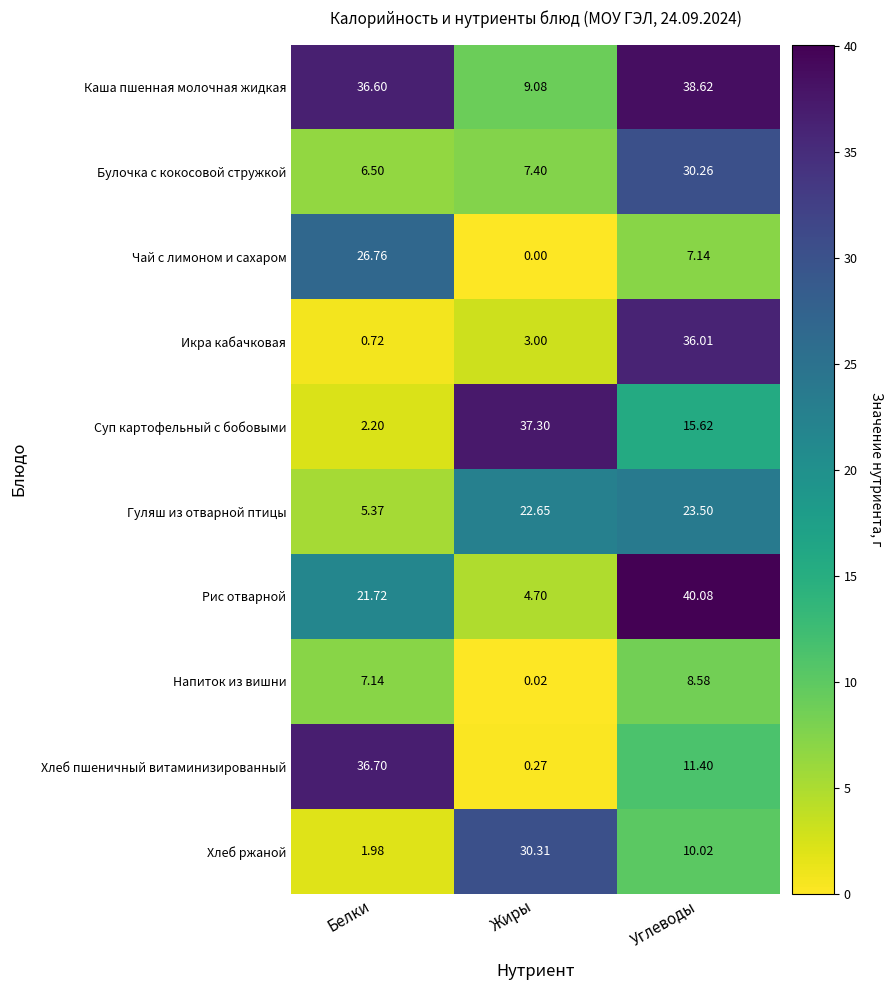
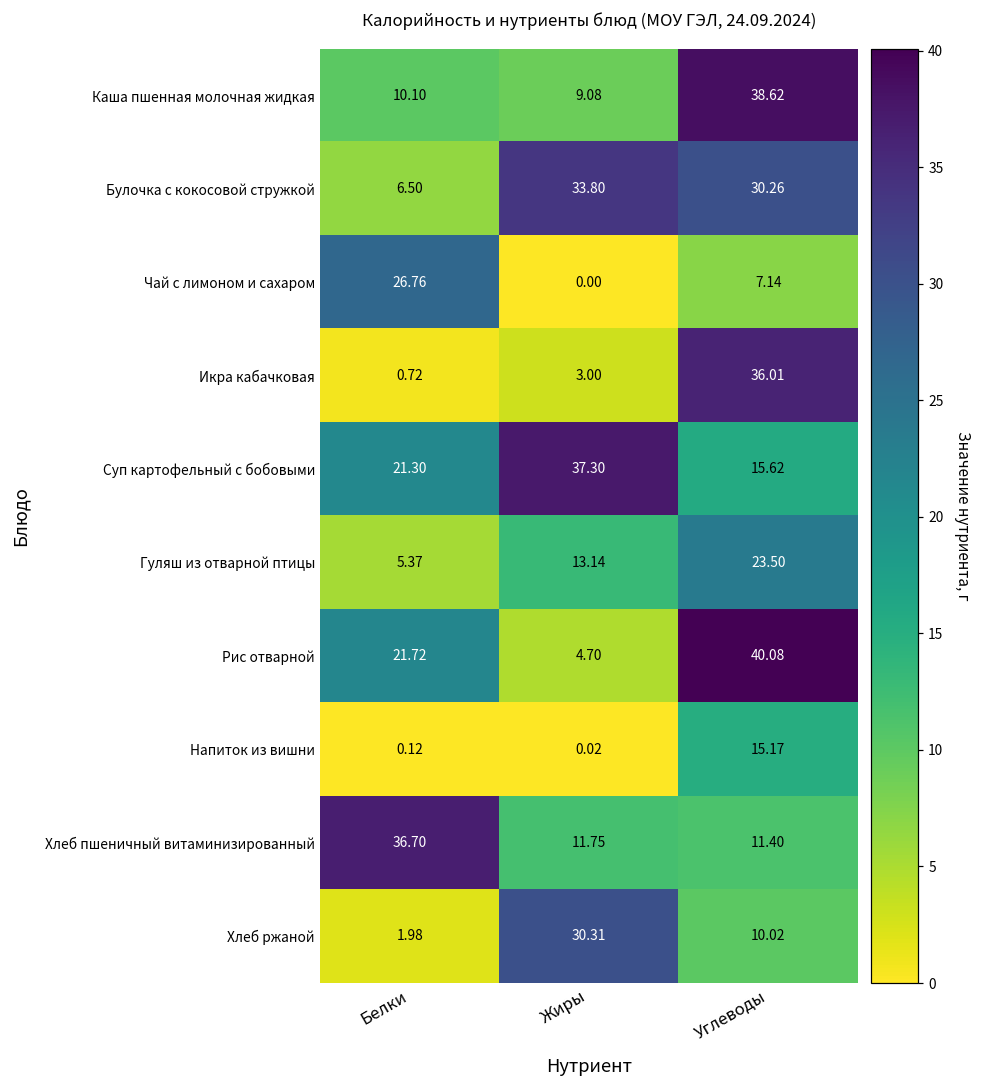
Каша пшенная молочная жидкая, Белки: 36.60 -> 10.10
Булочка с кокосовой стружкой, Жиры: 7.40 -> 33.80
Суп картофельный с бобовыми, Белки: 2.20 -> 21.30
Гуляш из отварной птицы, Жиры: 22.65 -> 13.14
Напиток из вишни, Белки: 7.14 -> 0.12
Напиток из вишни, Углеводы: 8.58 -> 15.17
Хлеб пшеничный витаминизированный, Жиры: 0.27 -> 11.75
